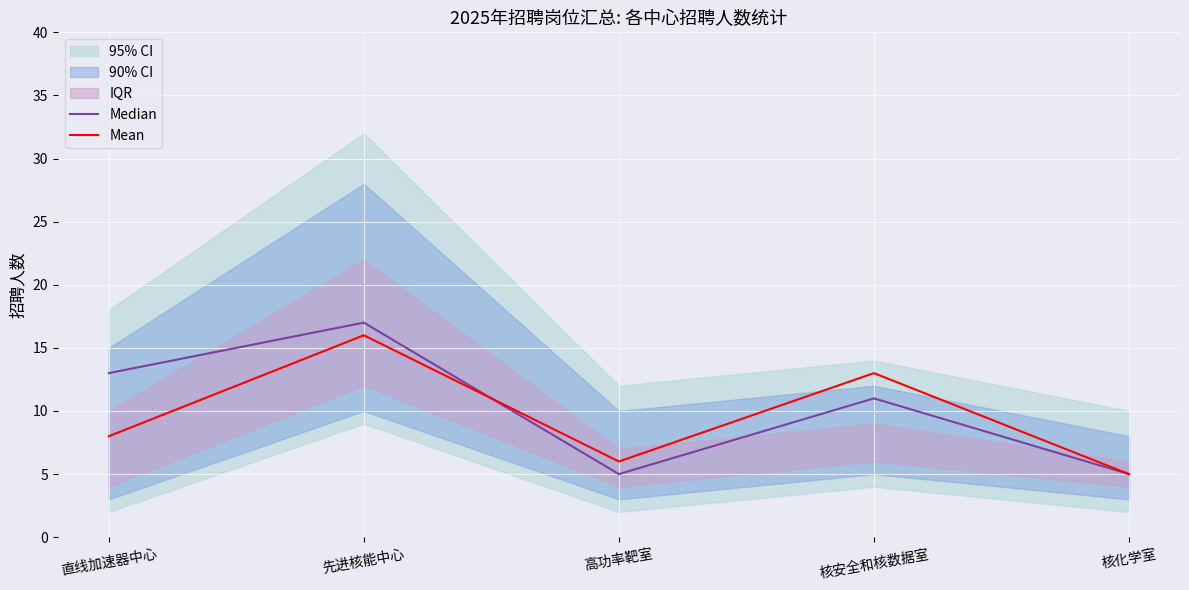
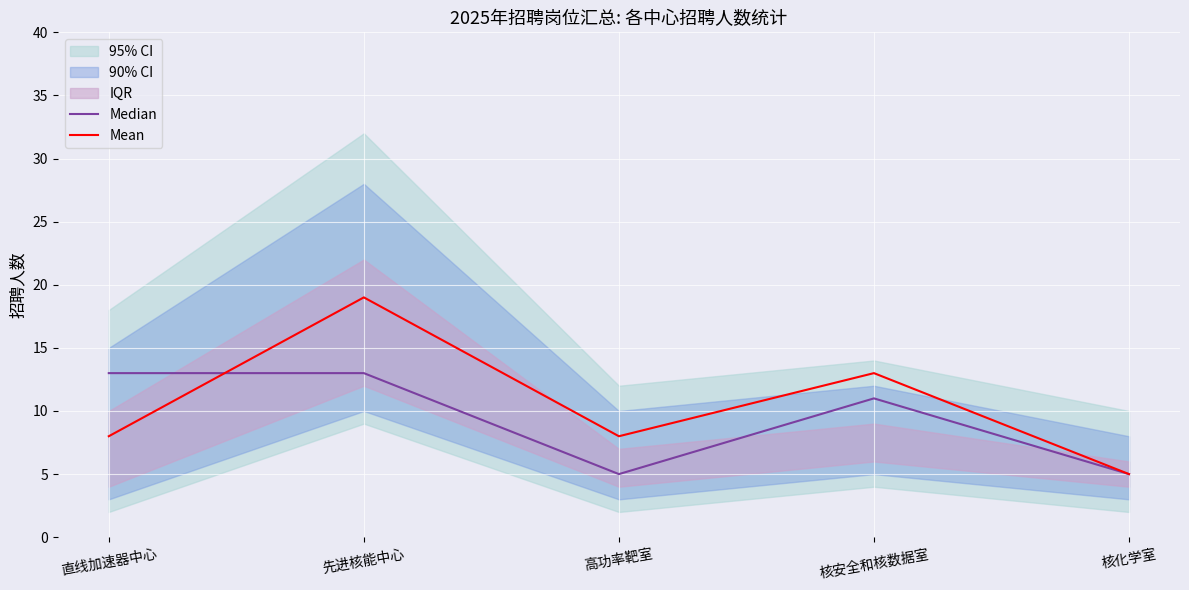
Median, 先进核能中心: 17 -> 13
Mean, 先进核能中心: 16 -> 19
Mean, 高功率靶室: 6 -> 8
